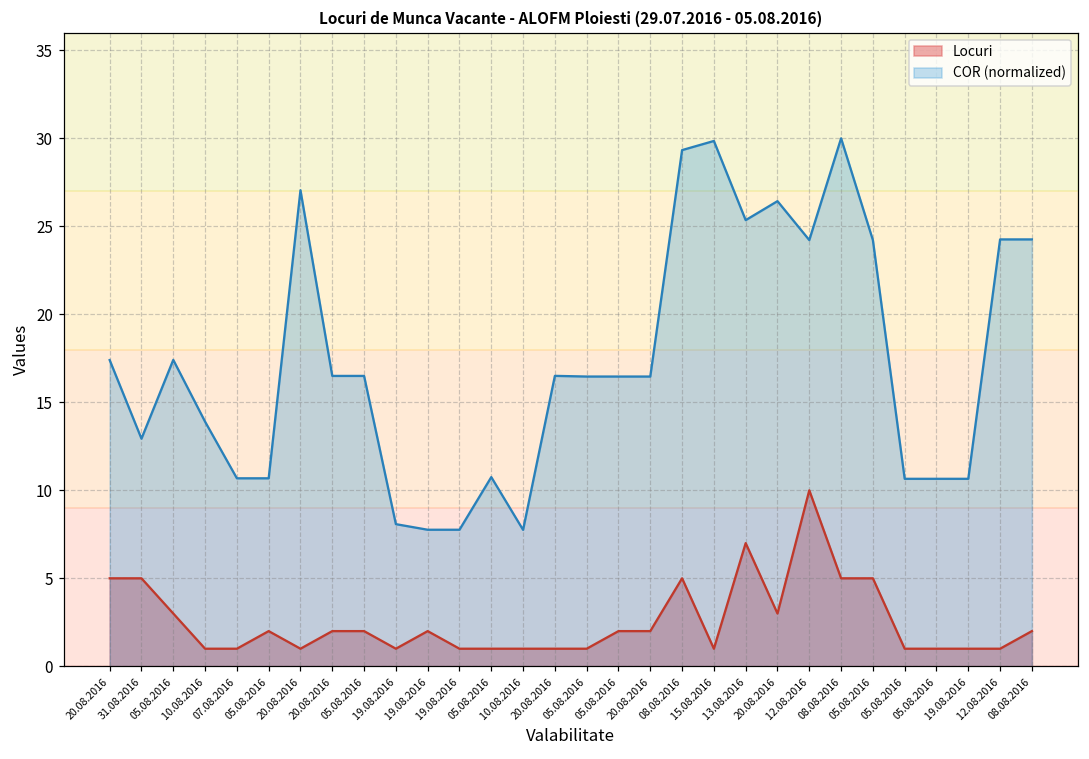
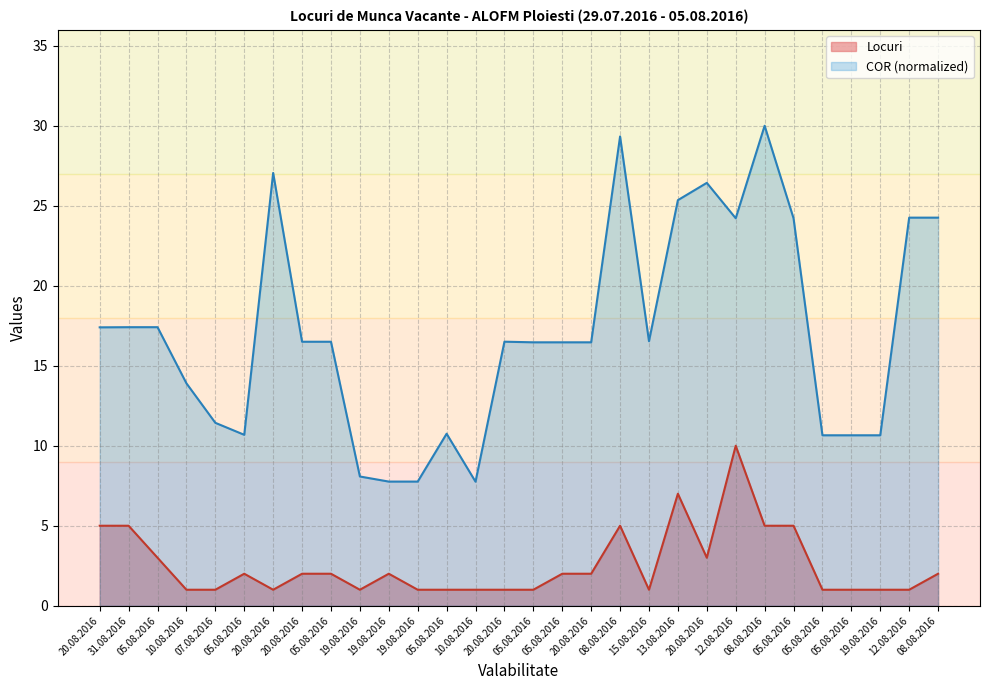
COR (normalized), 31.08.2016: 12.9 -> 17.4
COR (normalized), 07.08.2016: 10.7 -> 11.4
COR (normalized), 15.08.2016: 29.9 -> 16.5
